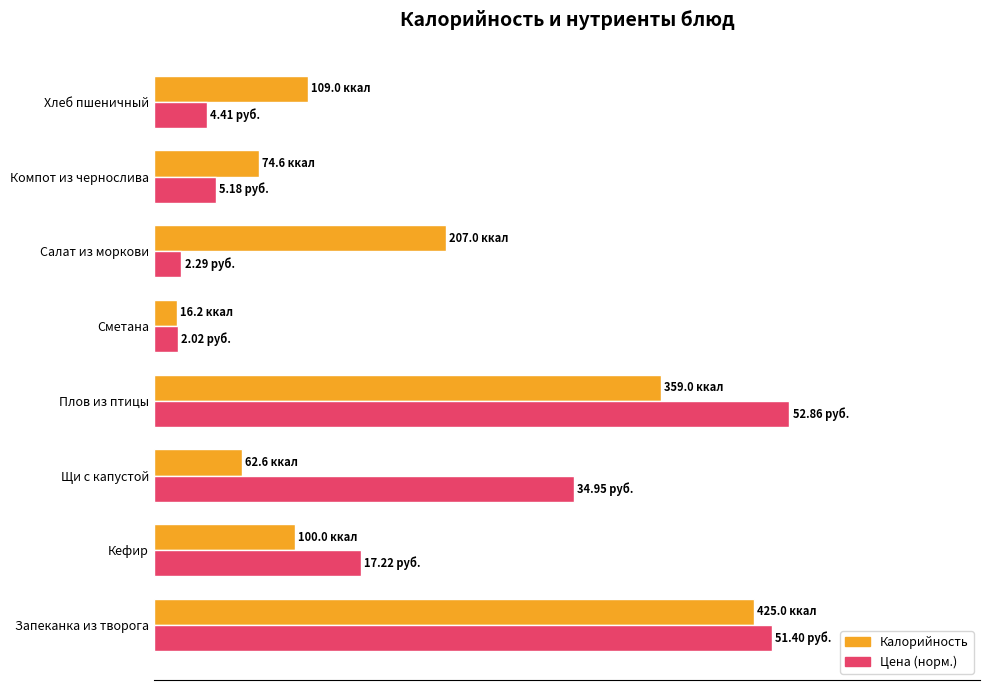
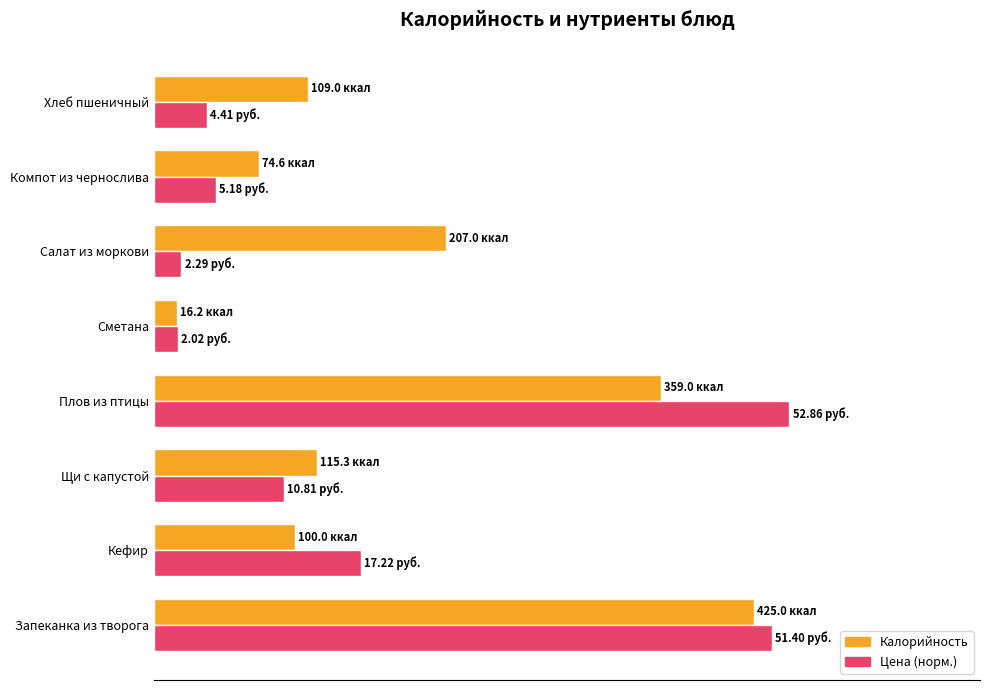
Калорийность, Щи с капустой: 62.6 -> 115.3
Цена (норм.), Щи с капустой: 34.95 -> 10.81
